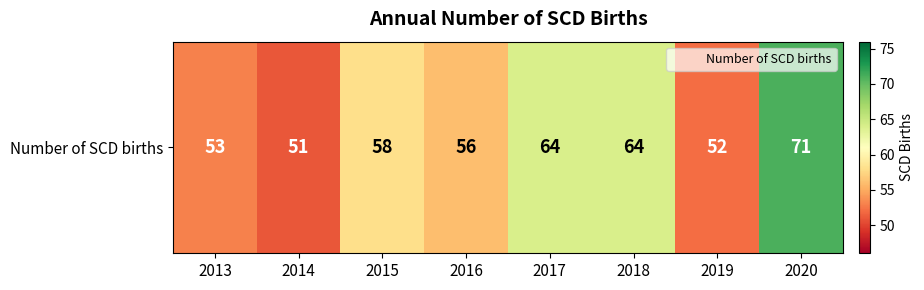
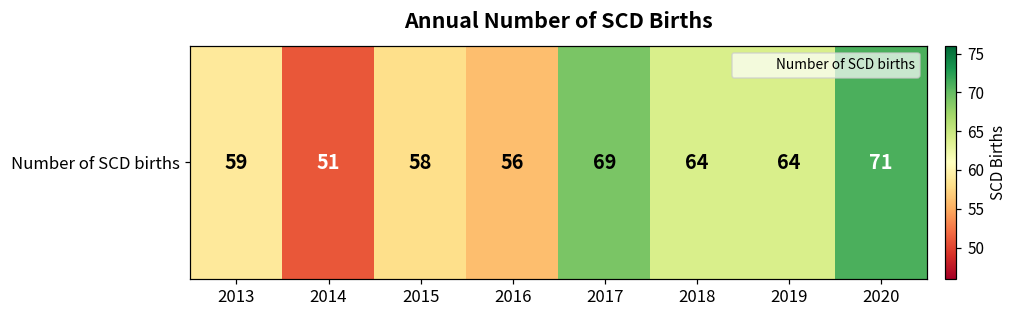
Number of SCD births, 2013: 53 -> 59
Number of SCD births, 2017: 64 -> 69
Number of SCD births, 2019: 52 -> 64
